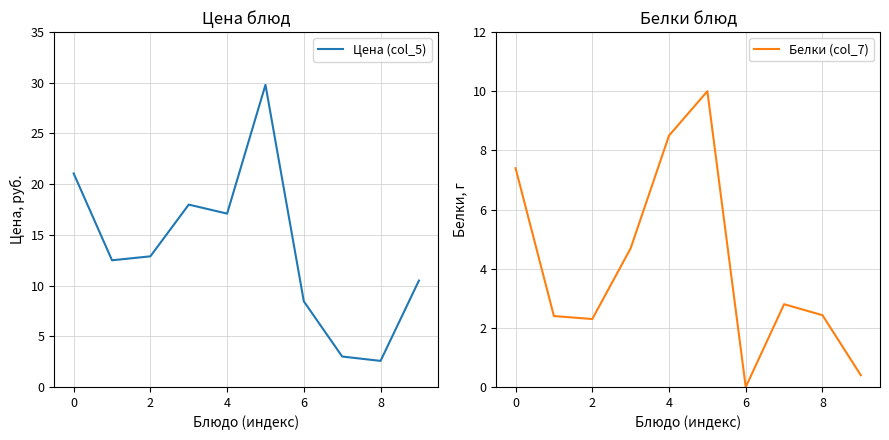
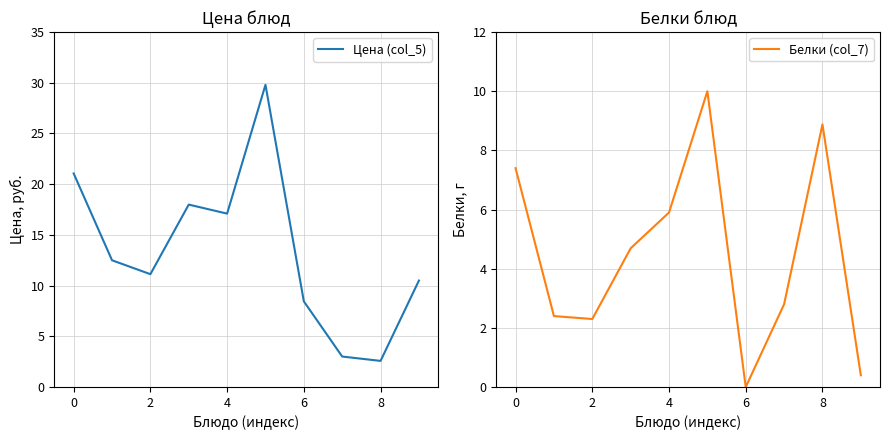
Цена блюд, 2: 12.9 -> 11.1
Белки блюд, 4: 8.5 -> 5.9
Белки блюд, 8: 2.4 -> 8.9
